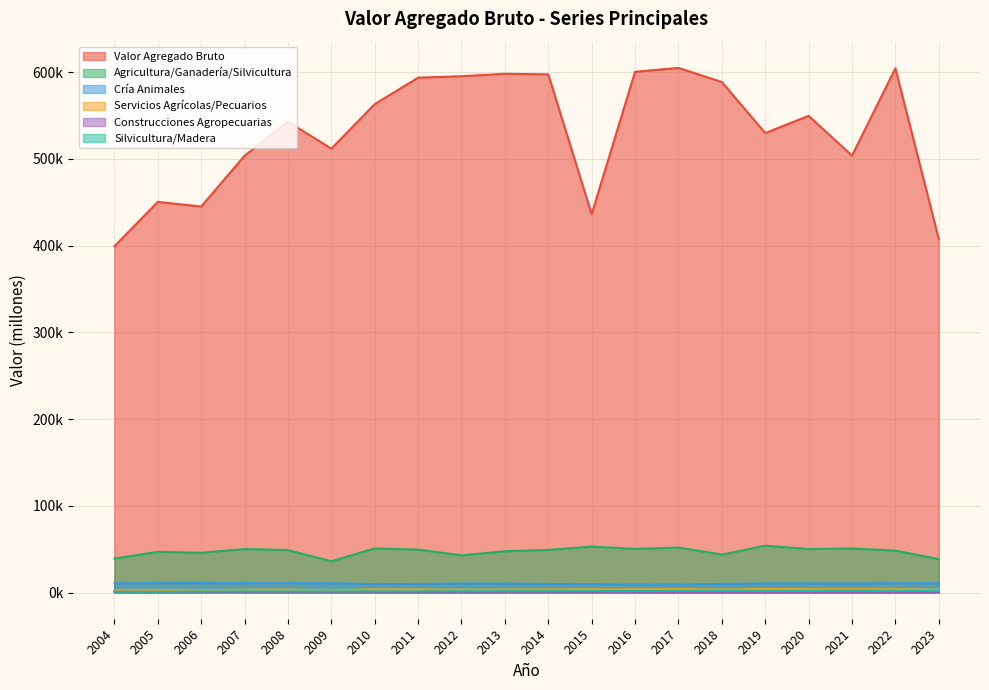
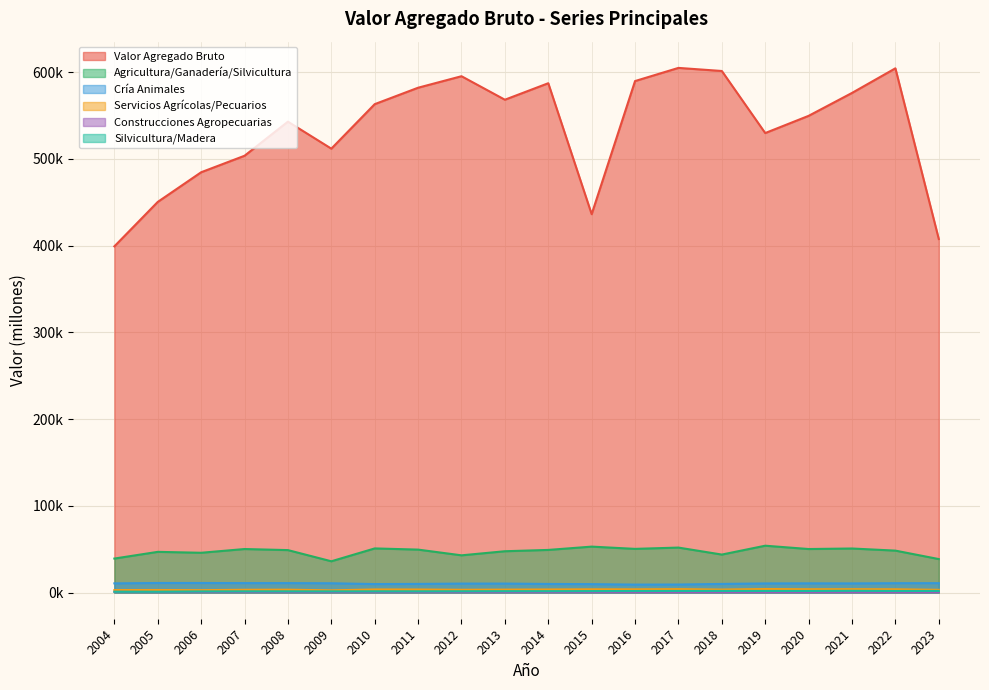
Valor Agregado Bruto, 2006: 440000 -> 480000
Valor Agregado Bruto, 2011: 590000 -> 580000
Valor Agregado Bruto, 2013: 600000 -> 570000
Valor Agregado Bruto, 2014: 600000 -> 590000
Valor Agregado Bruto, 2016: 600000 -> 590000
Valor Agregado Bruto, 2018: 590000 -> 600000
Valor Agregado Bruto, 2021: 500000 -> 580000
